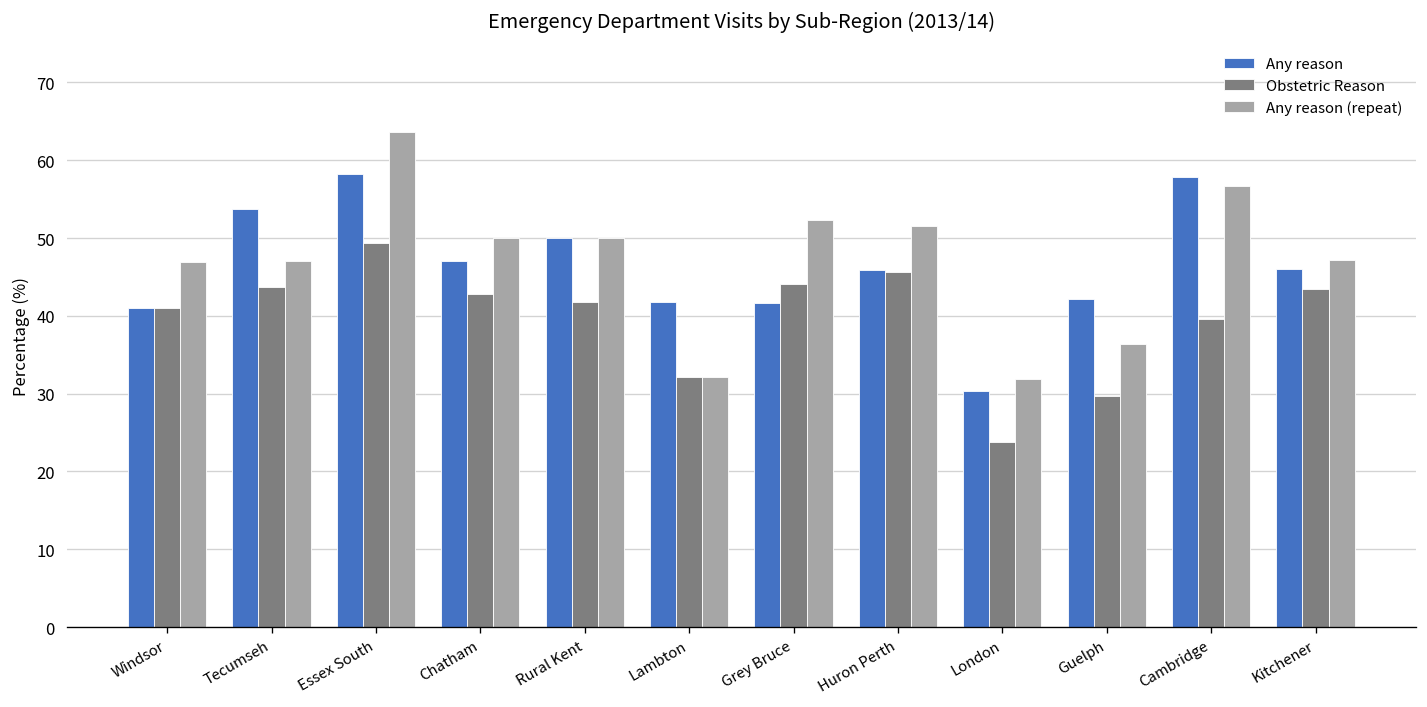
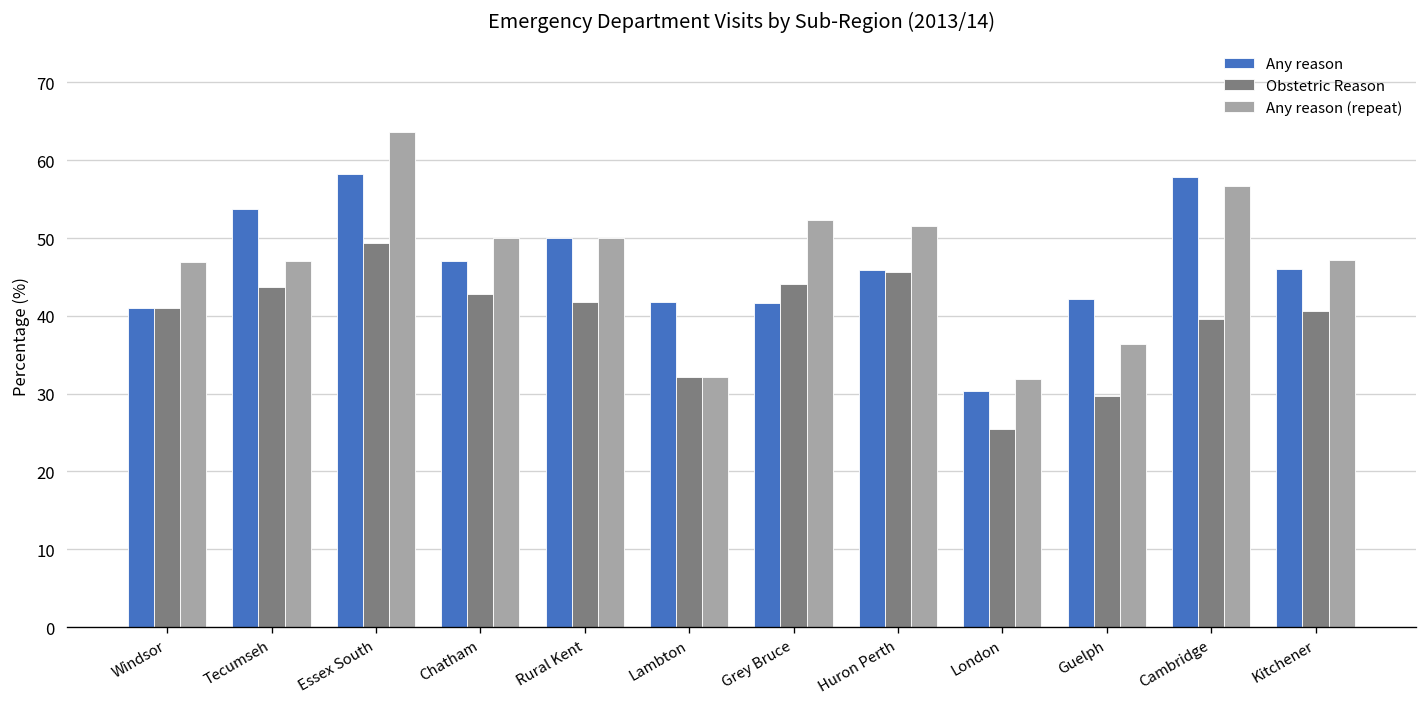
Obstetric Reason, London: 24 -> 25
Obstetric Reason, Kitchener: 43 -> 41
